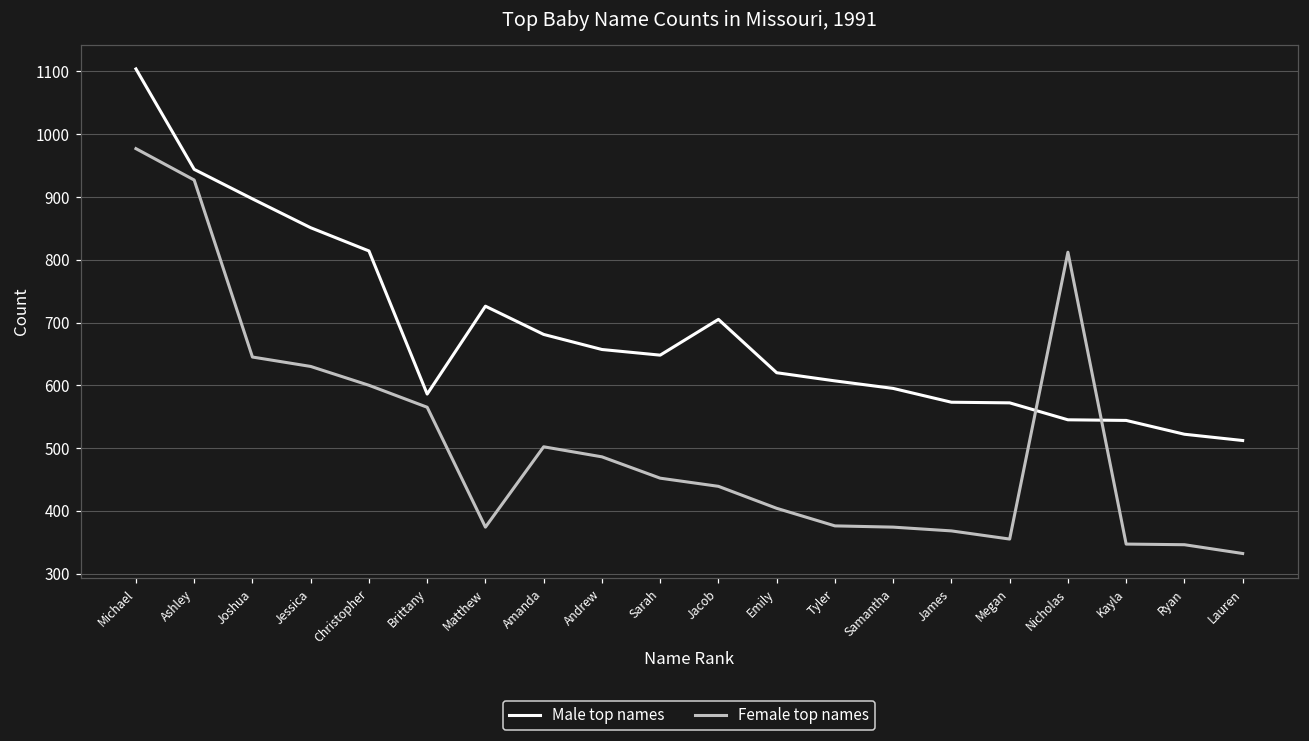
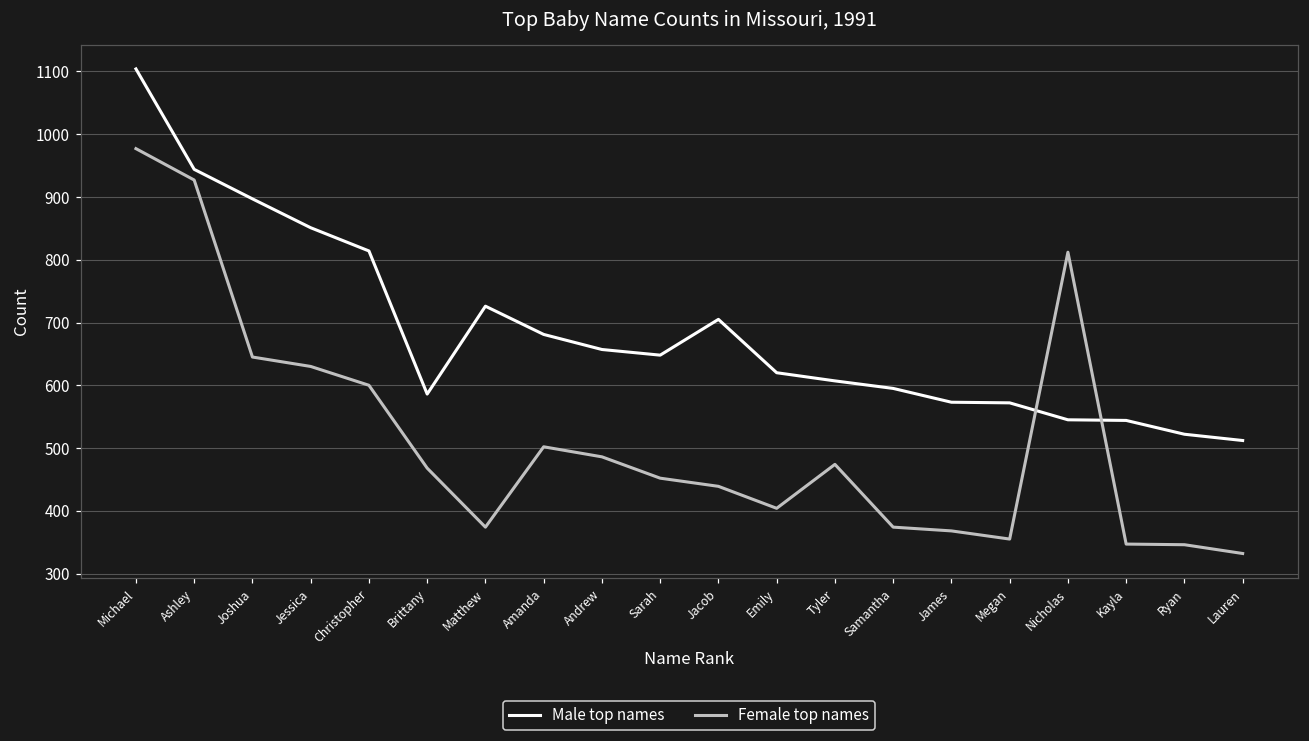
Female top names, Brittany: 570 -> 470
Female top names, Tyler: 380 -> 470
